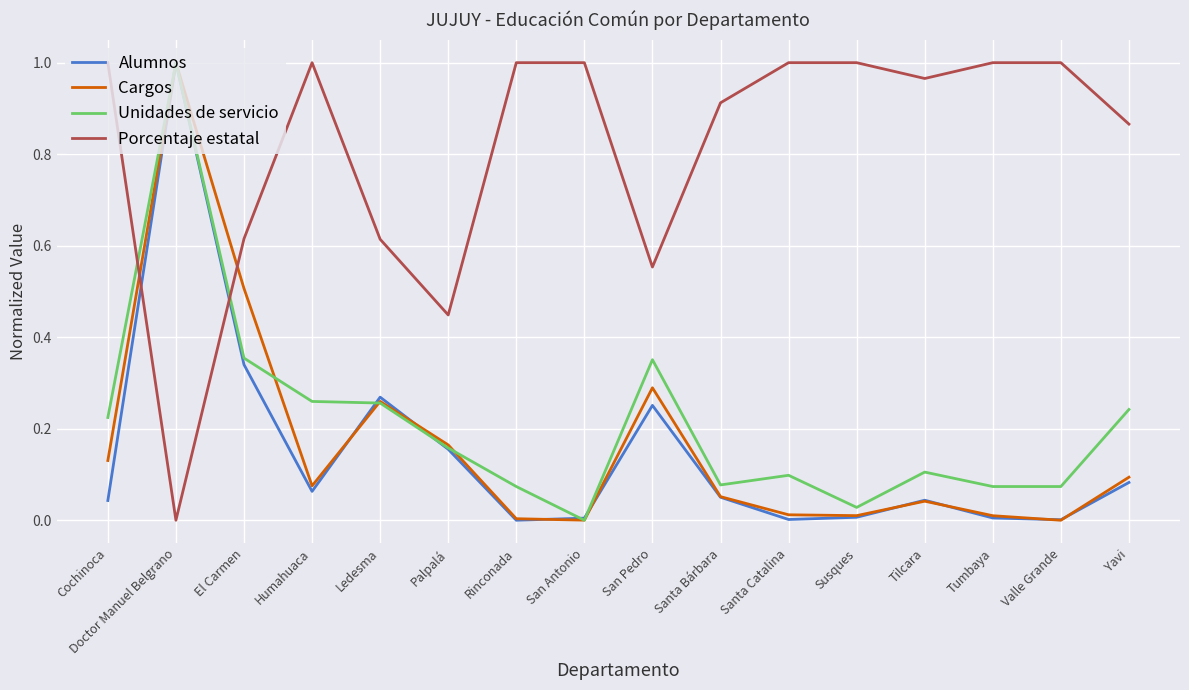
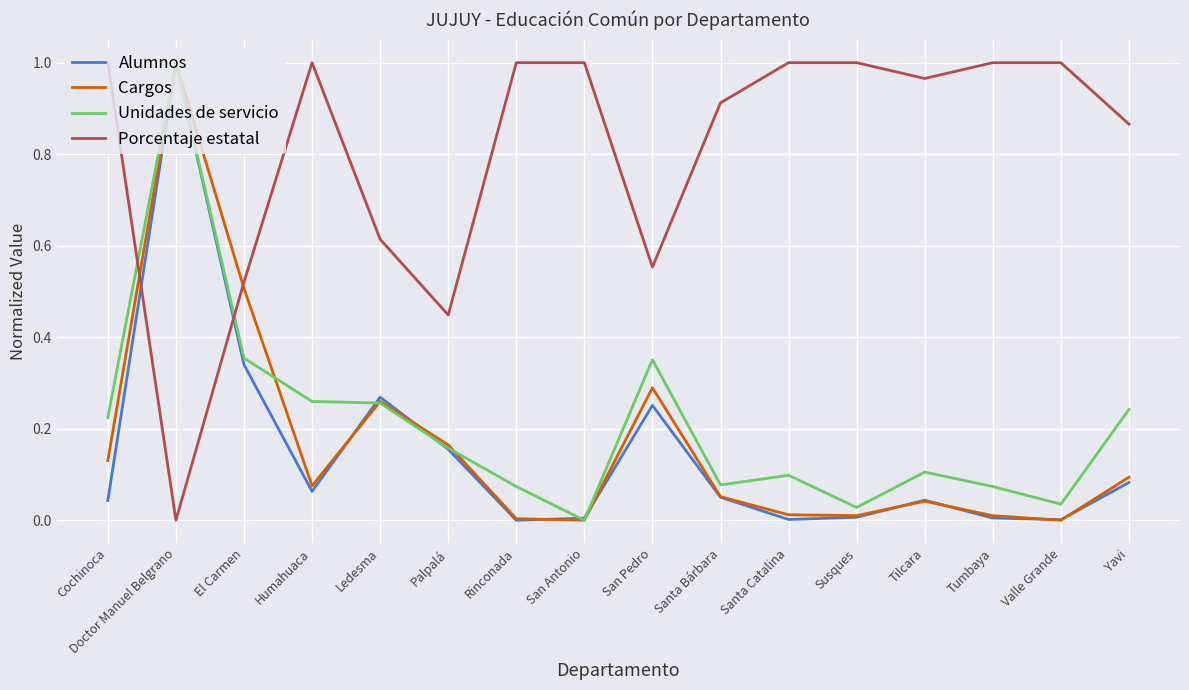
Porcentaje estatal, El Carmen: 0.62 -> 0.52
Unidades de servicio, Valle Grande: 0.07 -> 0.04
